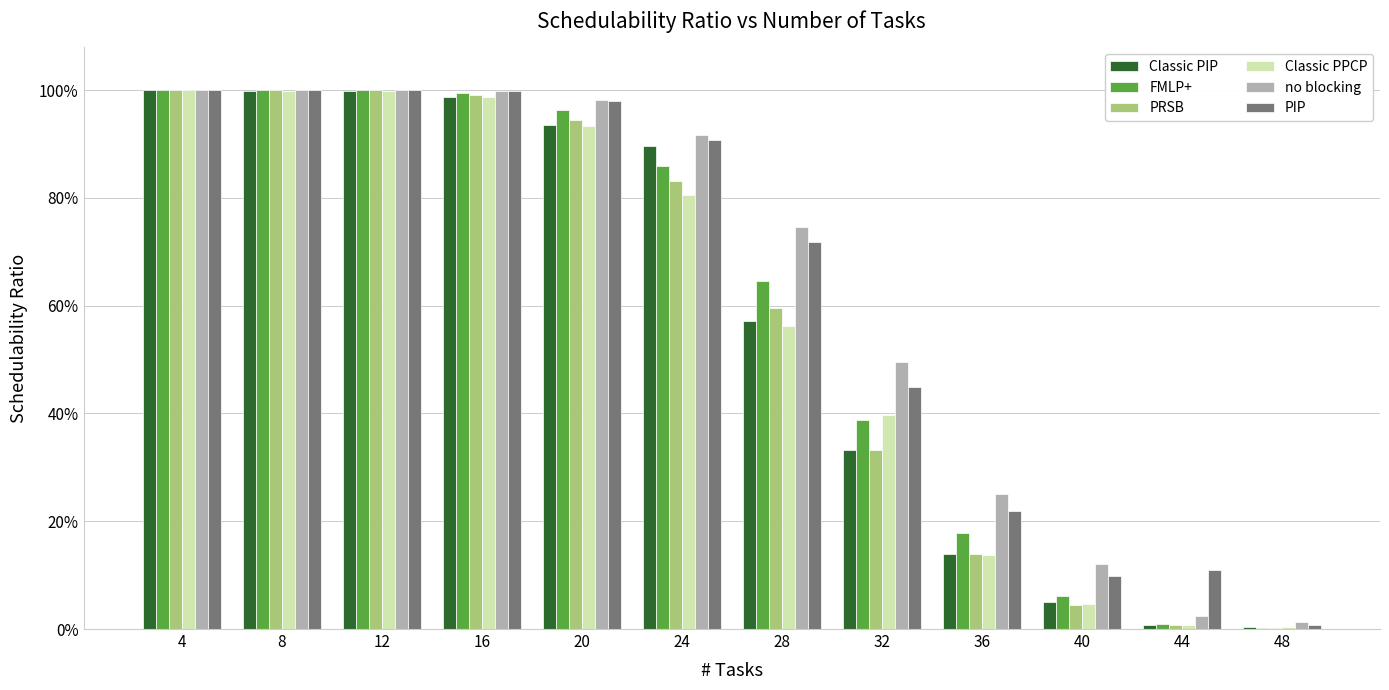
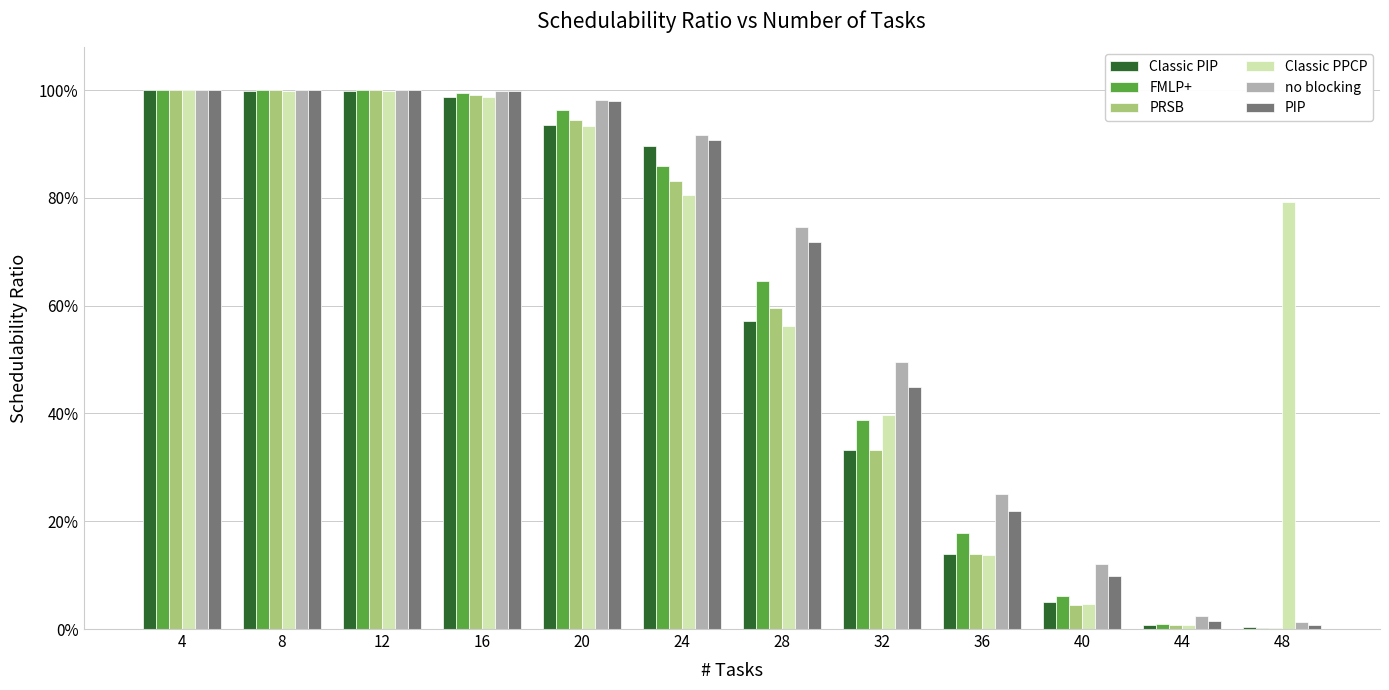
PIP, 44: 11% -> 2%
Classic PPCP, 48: 0% -> 79%
